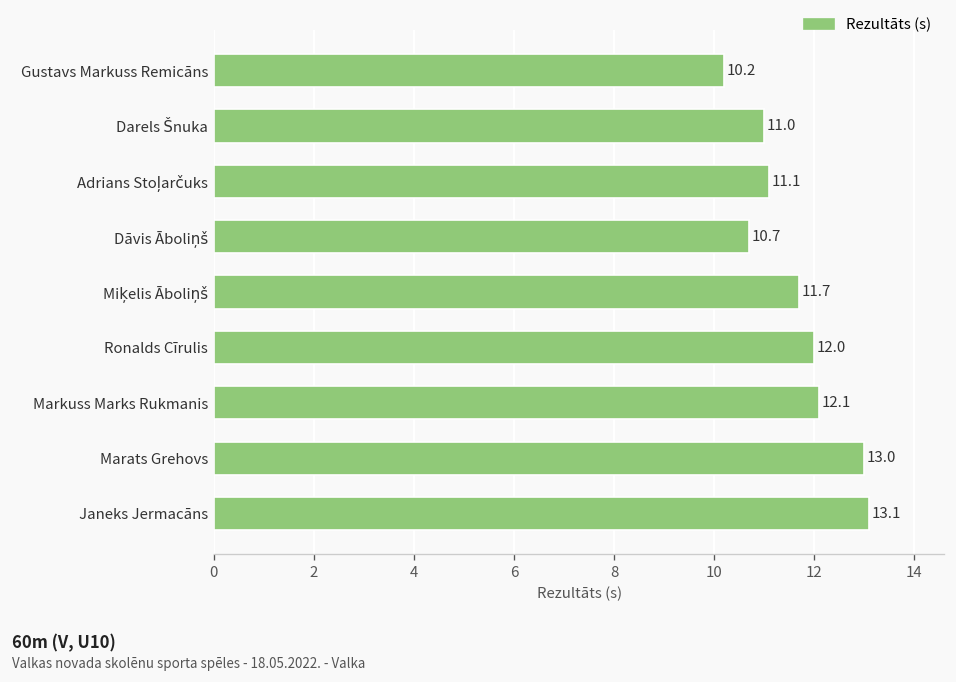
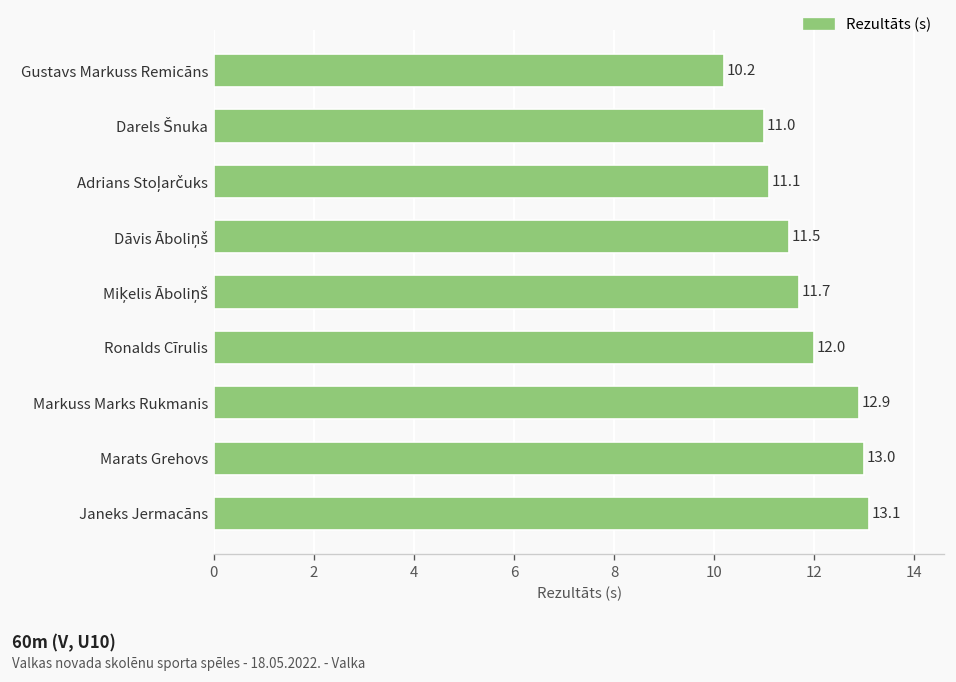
Dāvis Āboliņš: 10.7 -> 11.5
Markuss Marks Rukmanis: 12.1 -> 12.9
